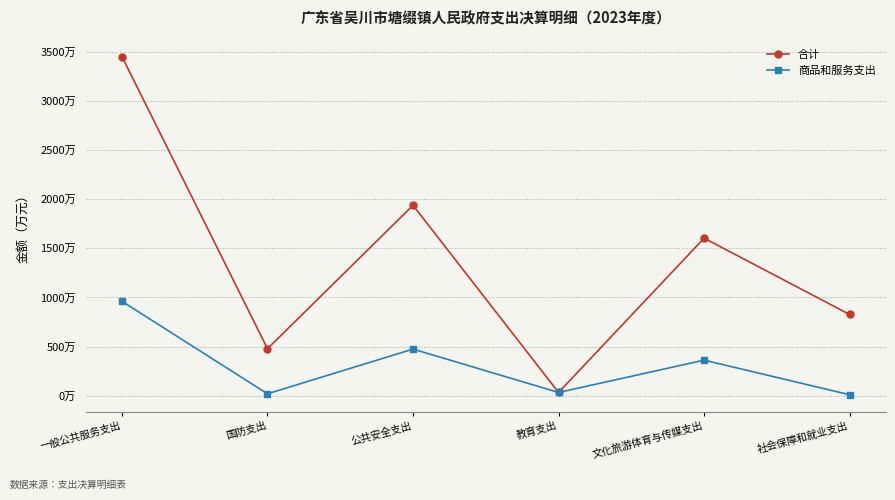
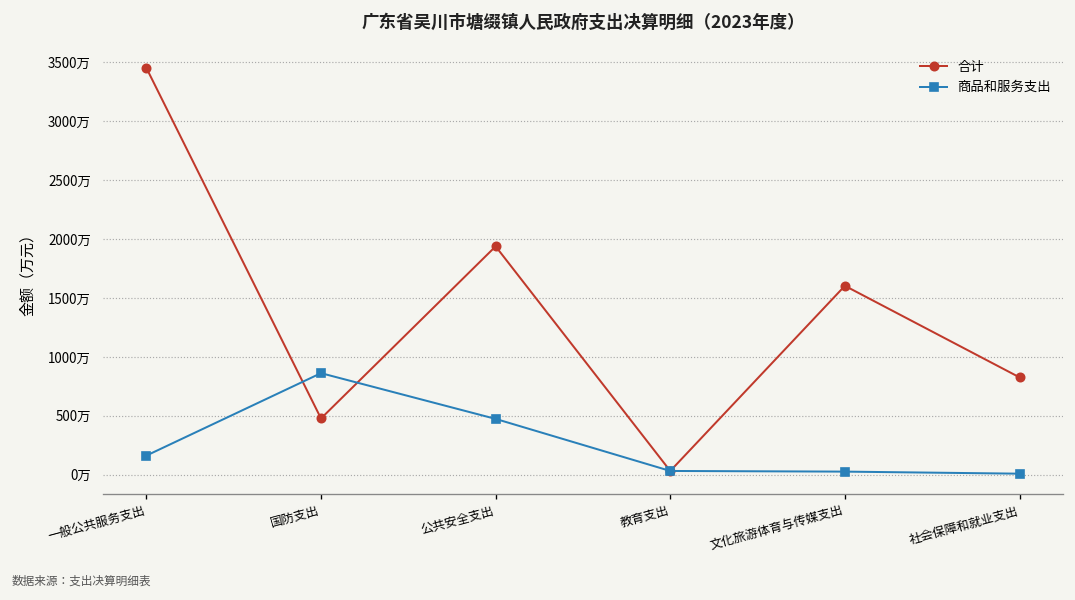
商品和服务支出, 一般公共服务支出: 1000万 -> 200万
商品和服务支出, 国防支出: 0万 -> 900万
商品和服务支出, 文化旅游体育与传媒支出: 400万 -> 0万
